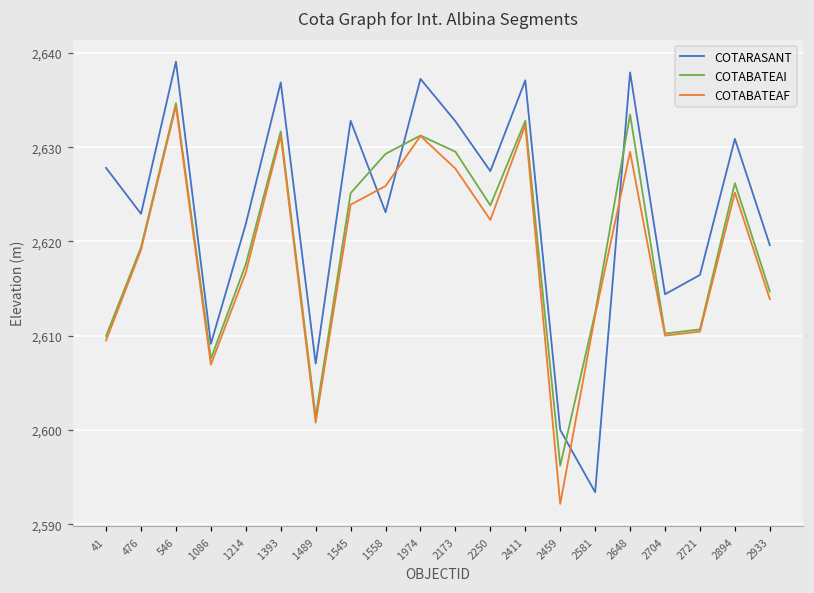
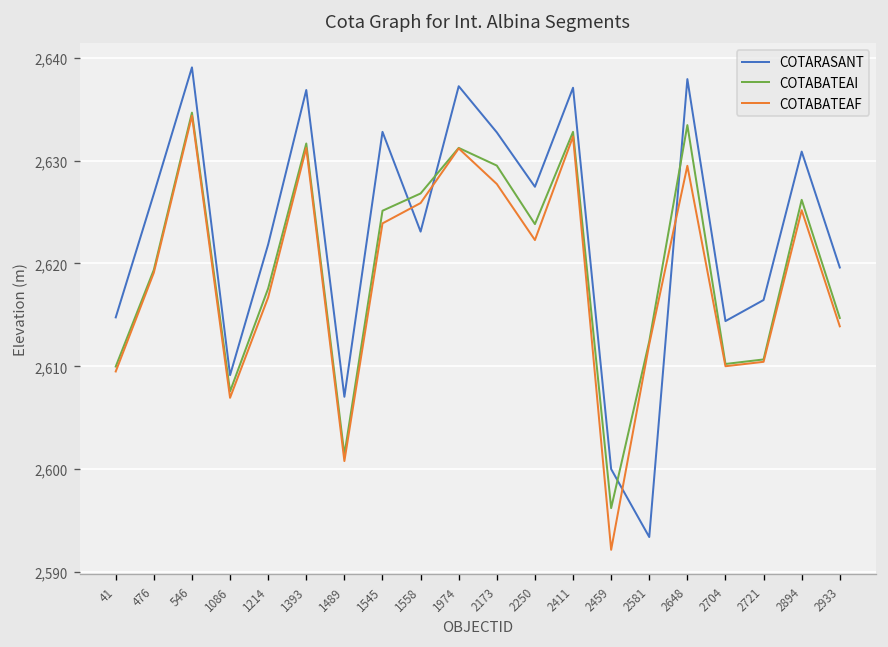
COTARASANT, 41: 2,628 -> 2,615
COTARASANT, 476: 2,623 -> 2,627
COTABATEAI, 1558: 2,629 -> 2,627
